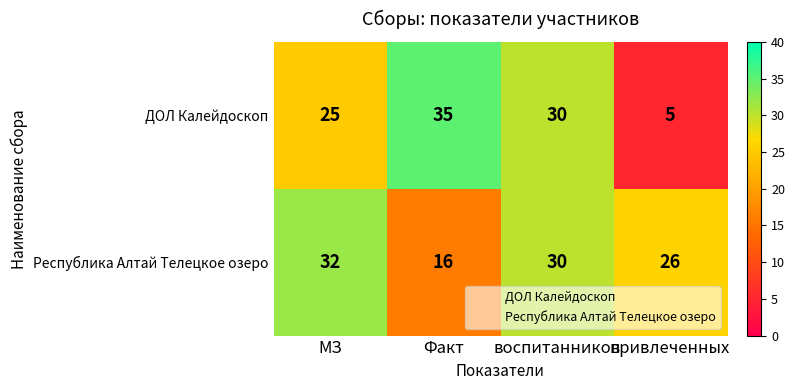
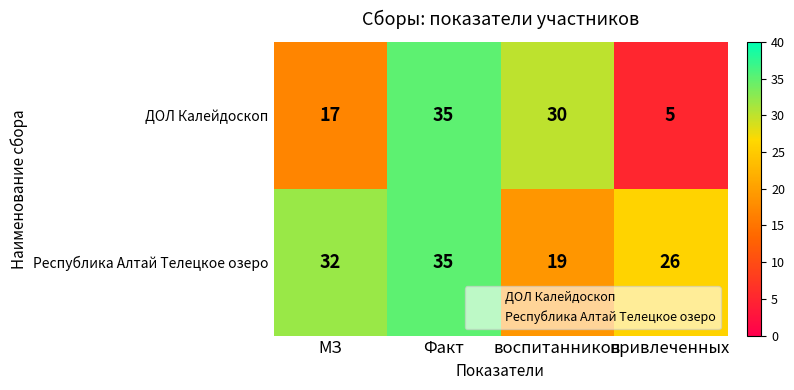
ДОЛ Калейдоскоп, МЗ: 25 -> 17
Республика Алтай Телецкое озеро, Факт: 16 -> 35
Республика Алтай Телецкое озеро, воспитанников: 30 -> 19
